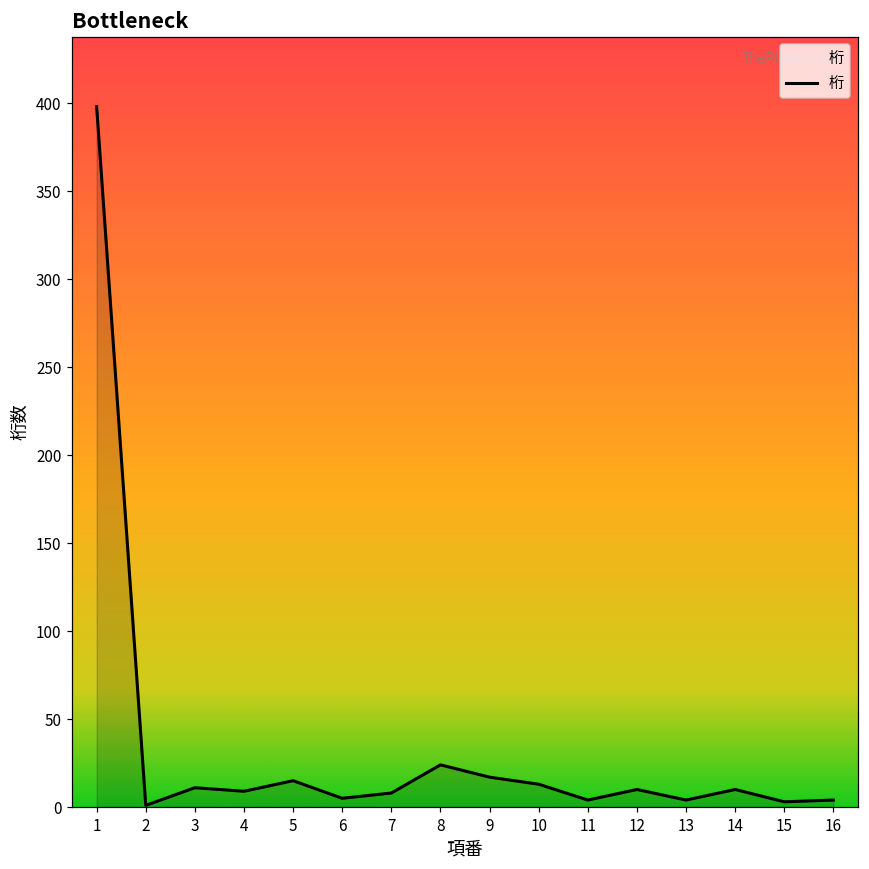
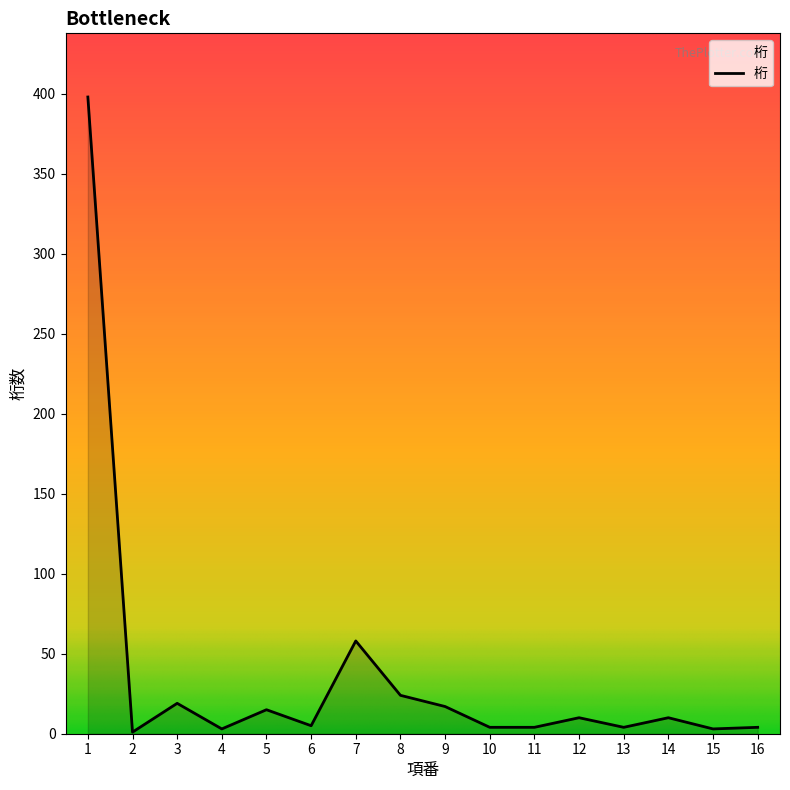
3: 11 -> 19
4: 9 -> 3
7: 8 -> 58
10: 13 -> 4
